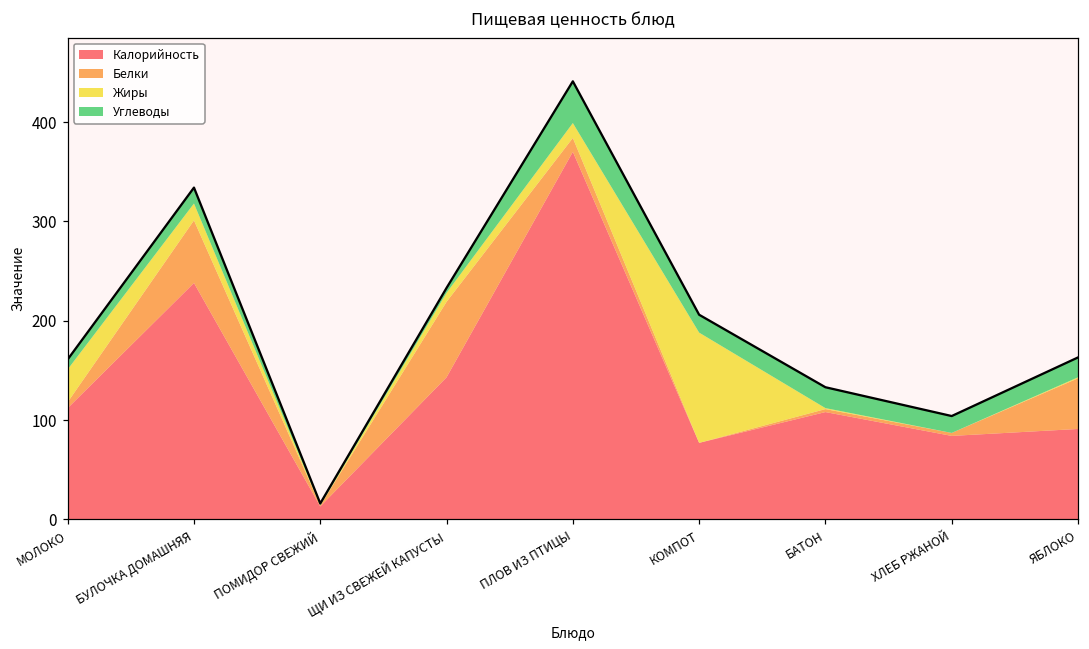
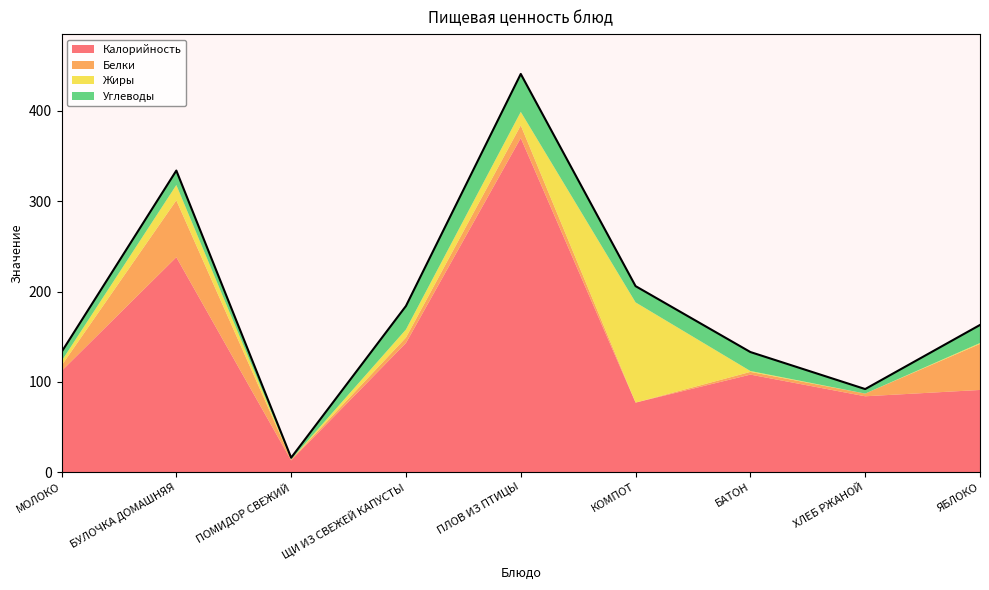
Жиры, МОЛОКО: 30 -> 10
Белки, ЩИ ИЗ СВЕЖЕЙ КАПУСТЫ: 80 -> 10
Углеводы, ЩИ ИЗ СВЕЖЕЙ КАПУСТЫ: 10 -> 30
Углеводы, ХЛЕБ РЖАНОЙ: 20 -> 10
